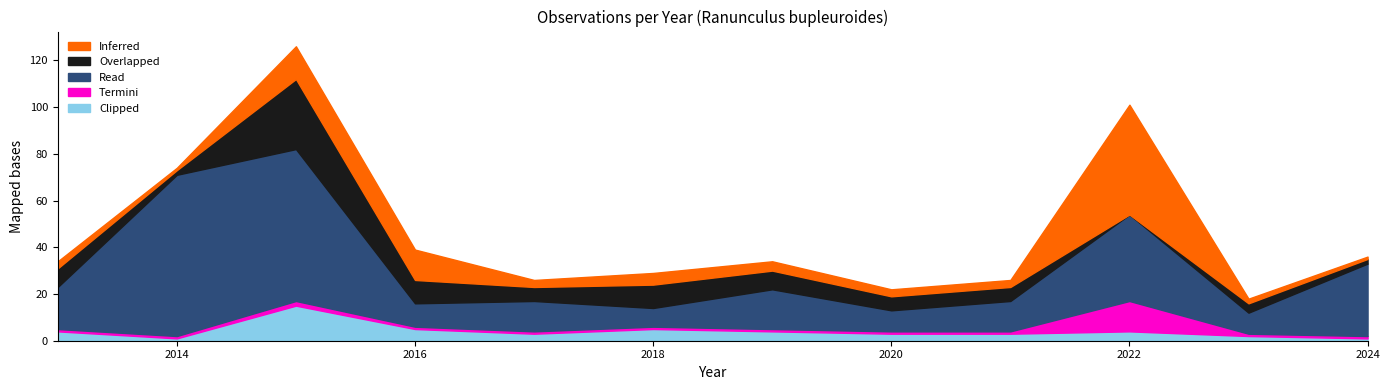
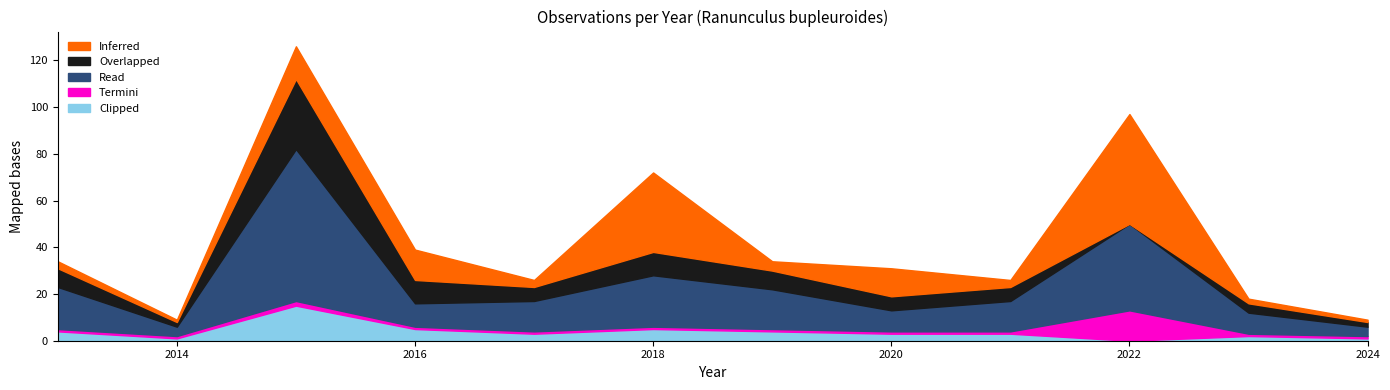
Read, 2014: 69 -> 4
Read, 2018: 8 -> 22
Inferred, 2018: 5 -> 34
Inferred, 2020: 3 -> 12
Clipped, 2022: 4 -> 0
Read, 2024: 31 -> 4
